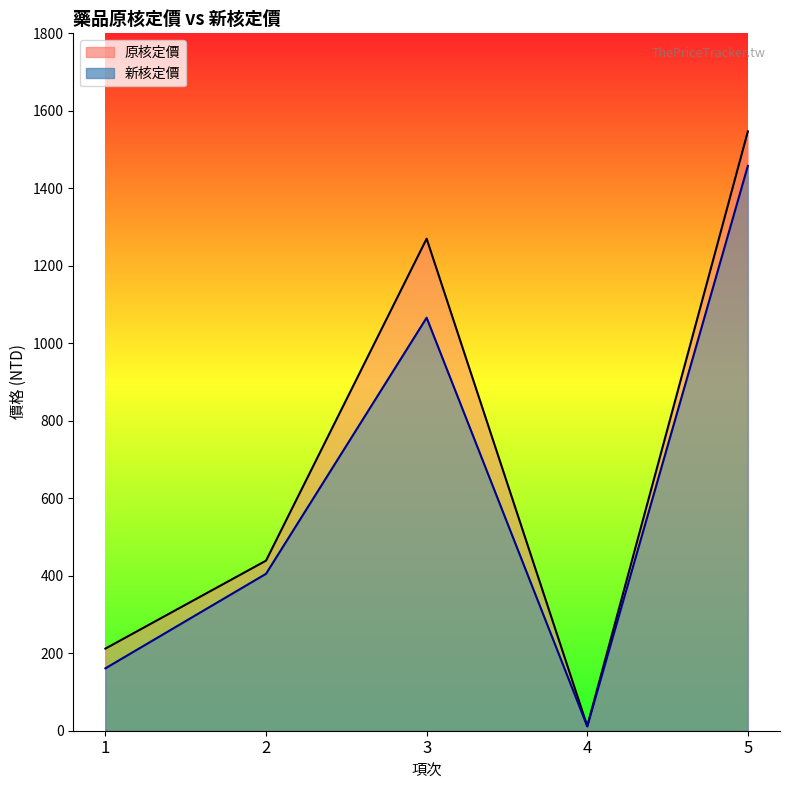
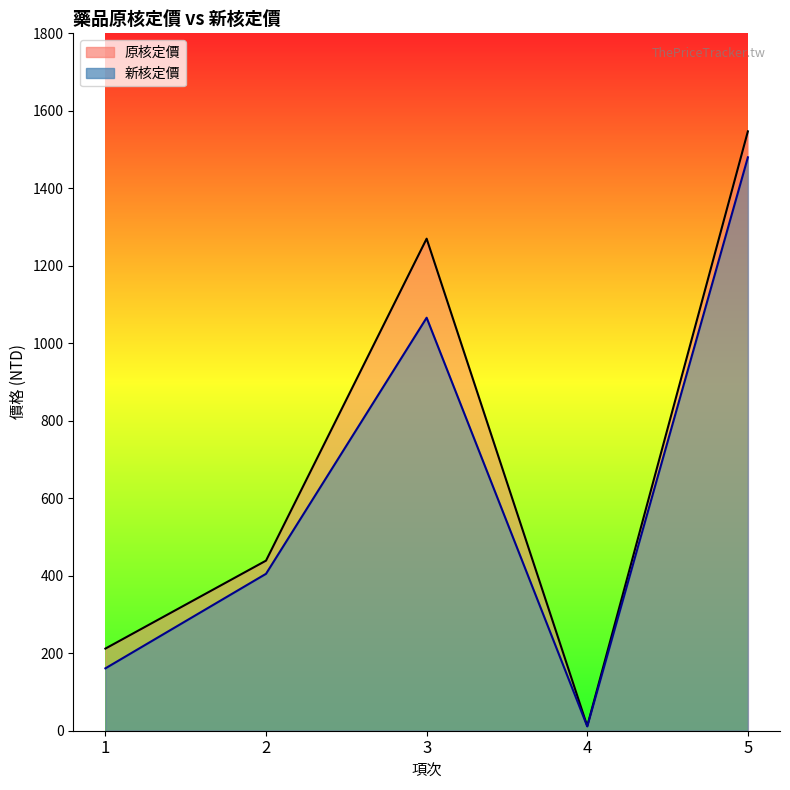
新核定價, 5: 1460 -> 1480
